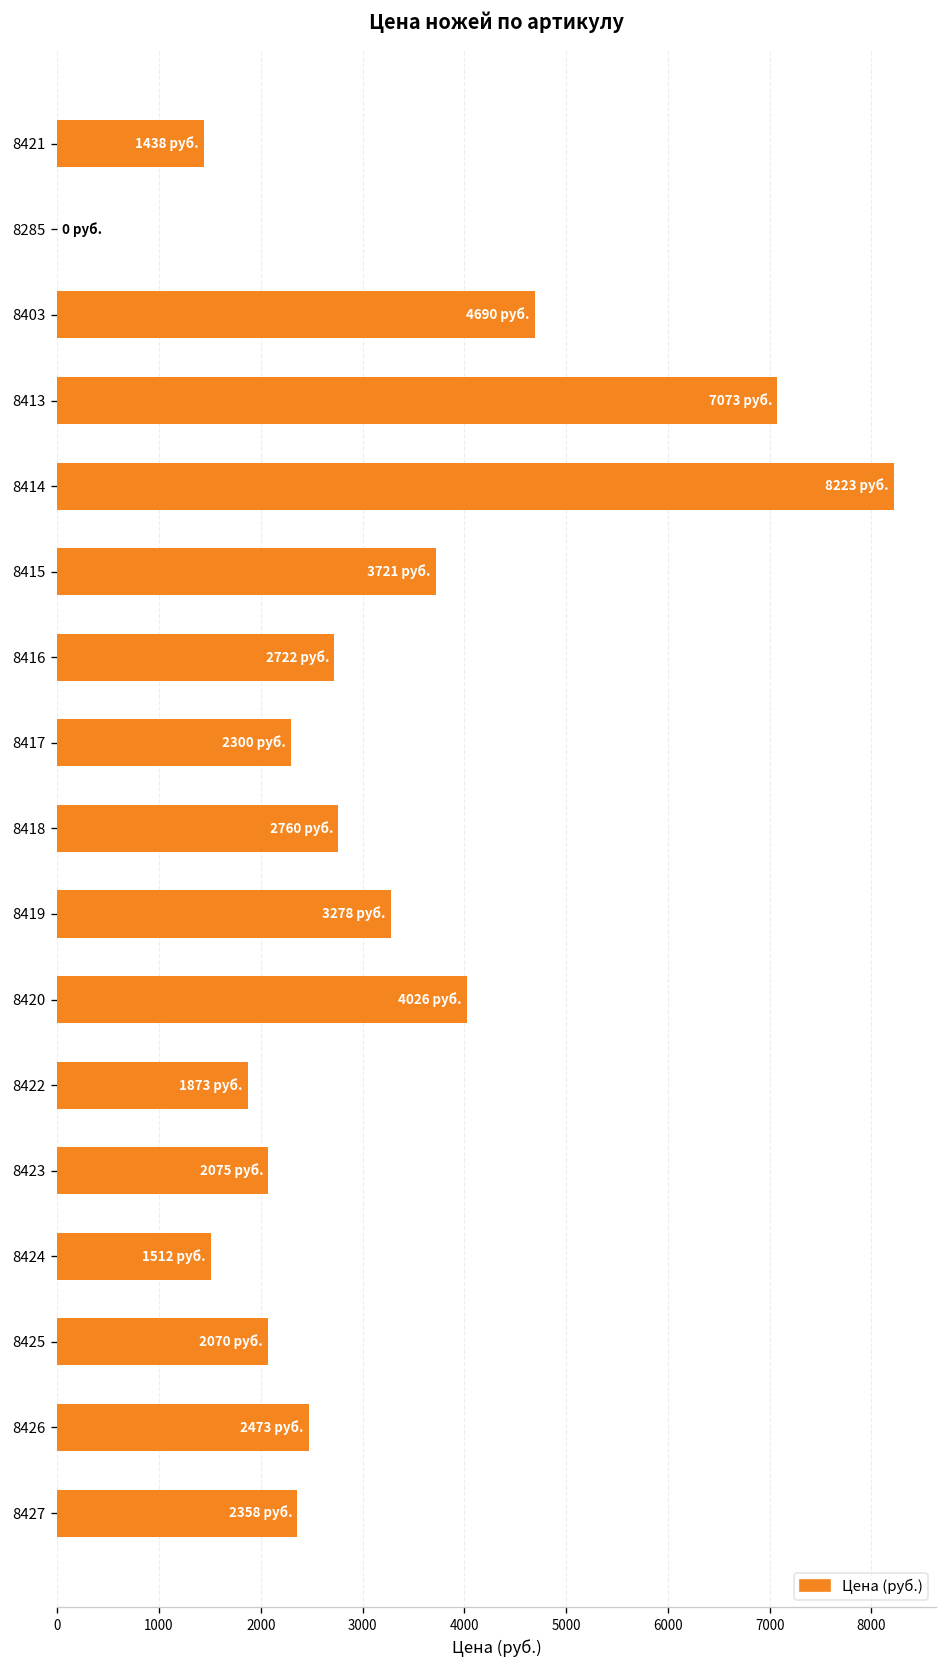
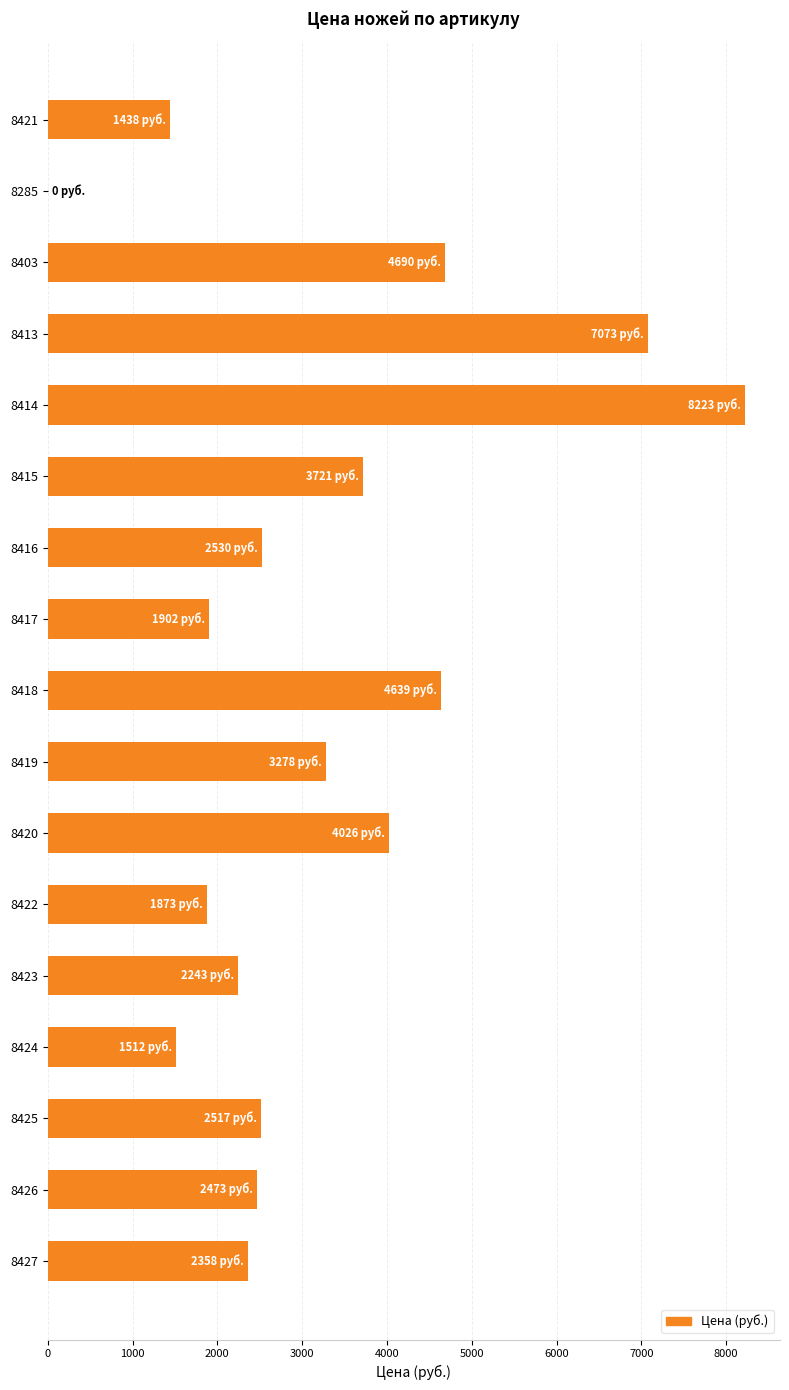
8416: 2722 -> 2530
8417: 2300 -> 1902
8418: 2760 -> 4639
8423: 2075 -> 2243
8425: 2070 -> 2517
